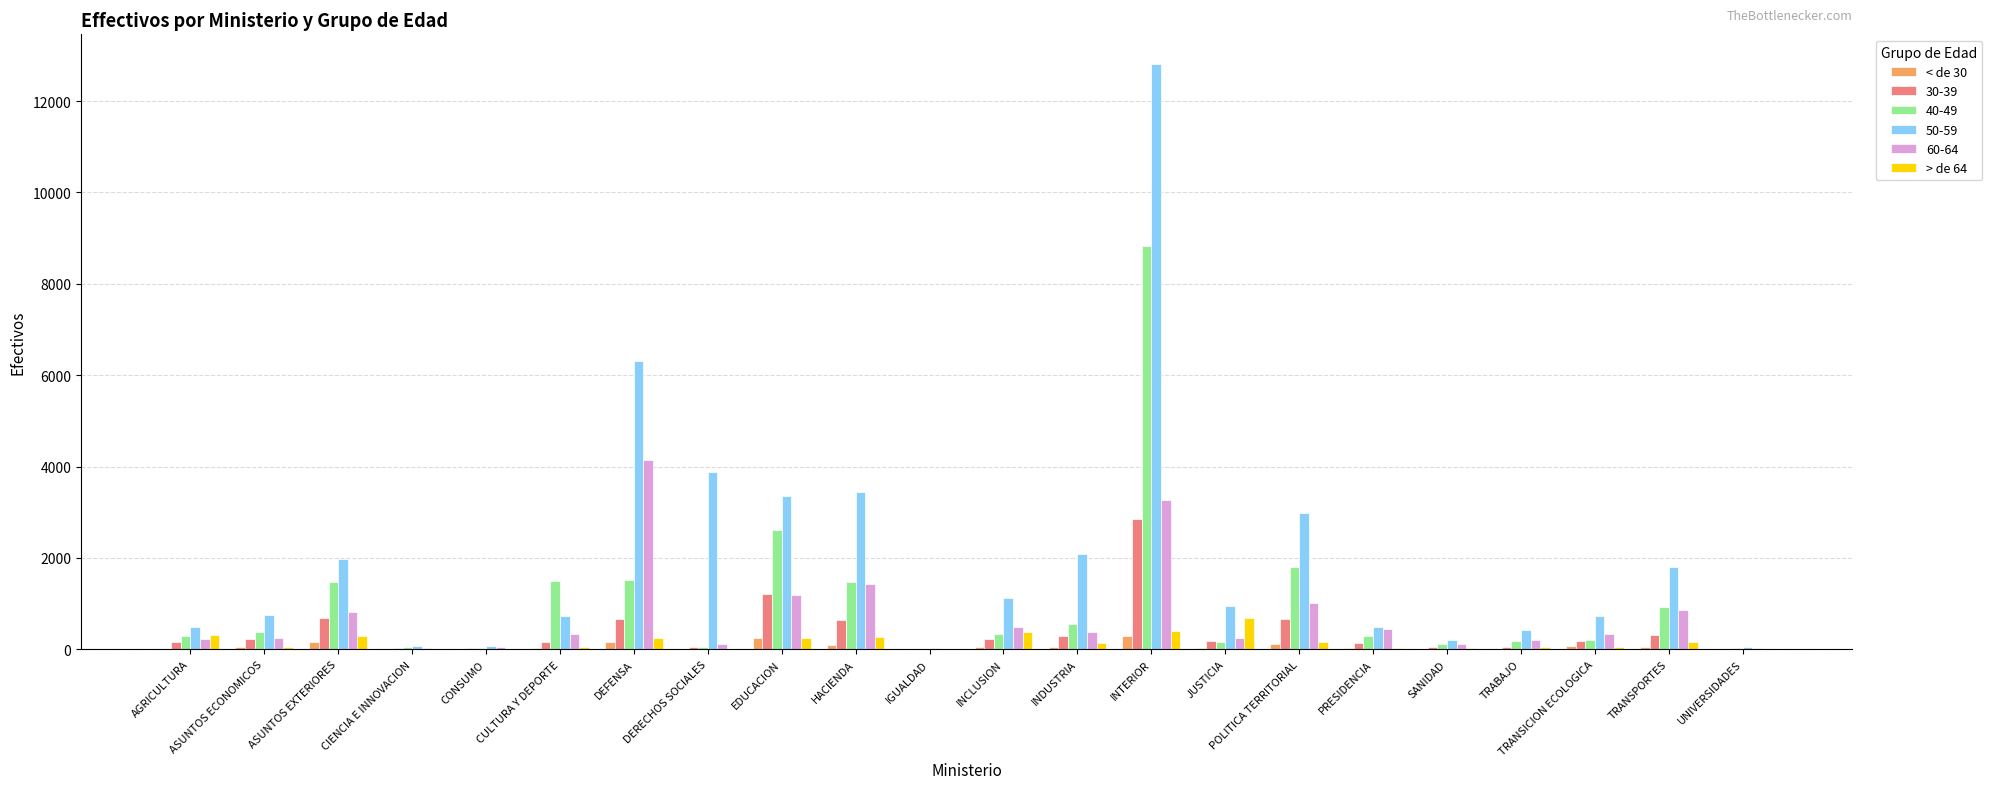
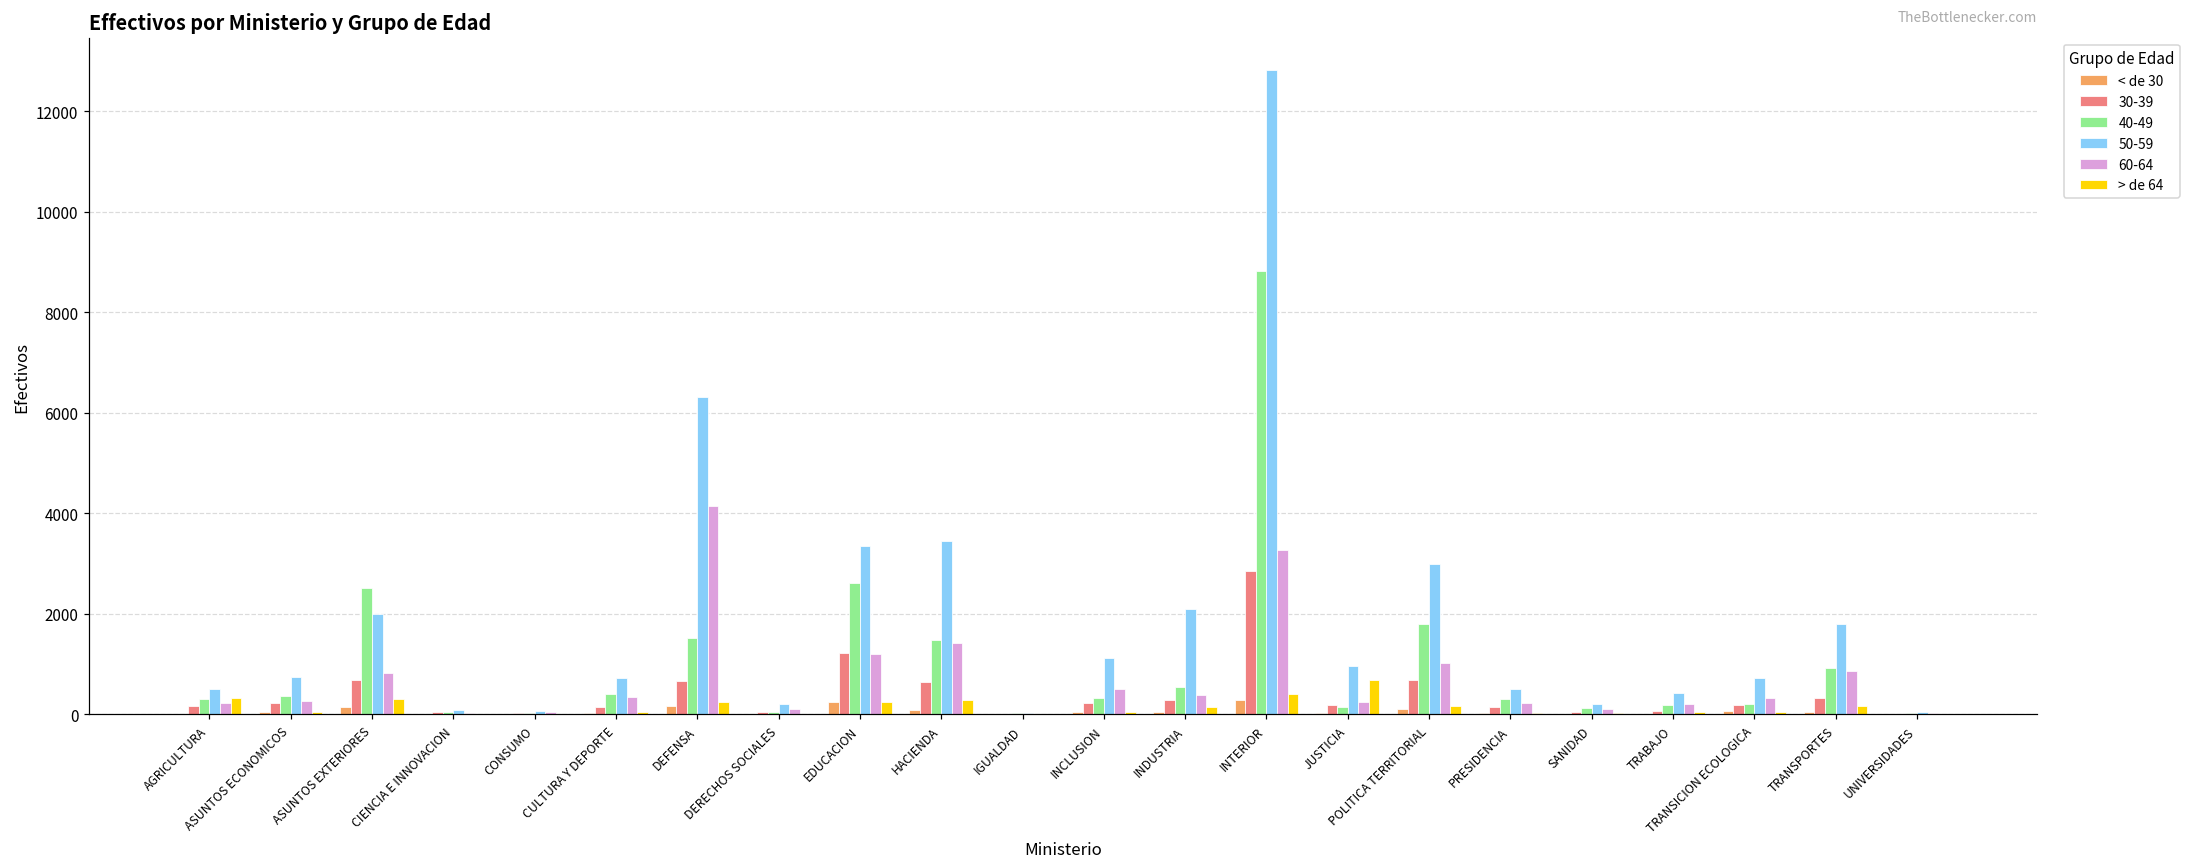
40-49, ASUNTOS EXTERIORES: 1500 -> 2500
40-49, CULTURA Y DEPORTE: 1500 -> 400
50-59, DERECHOS SOCIALES: 3900 -> 200
> de 64, INCLUSION: 400 -> 0
60-64, PRESIDENCIA: 500 -> 200
